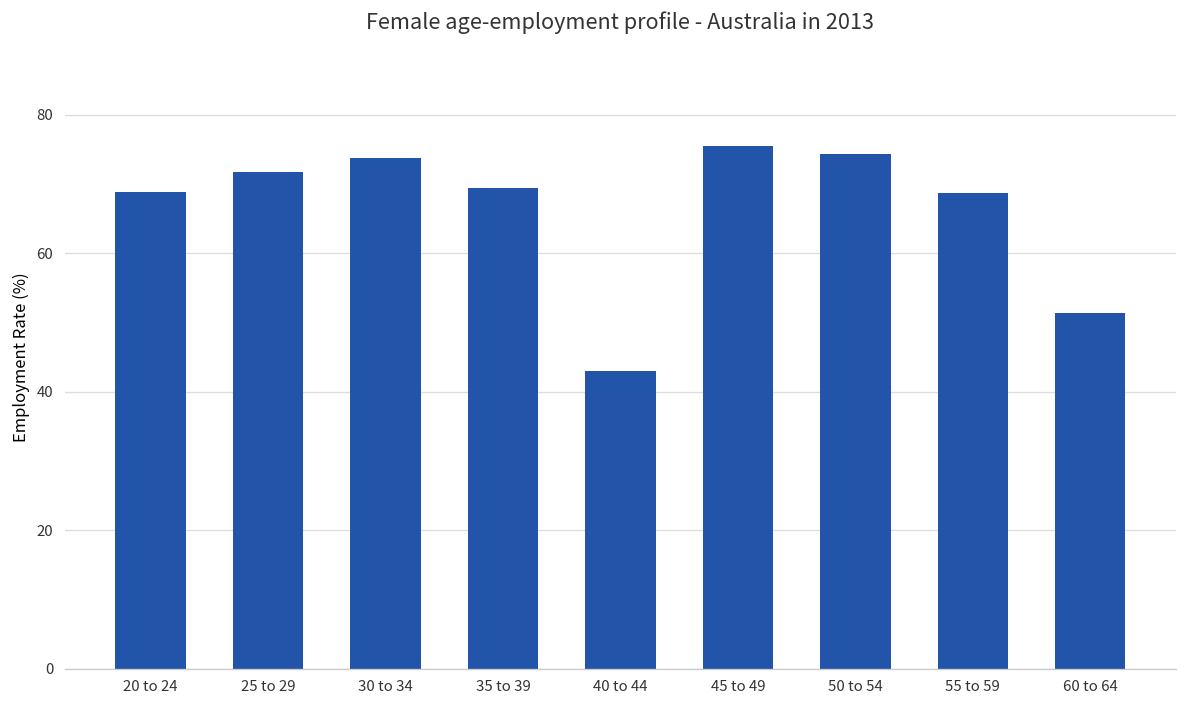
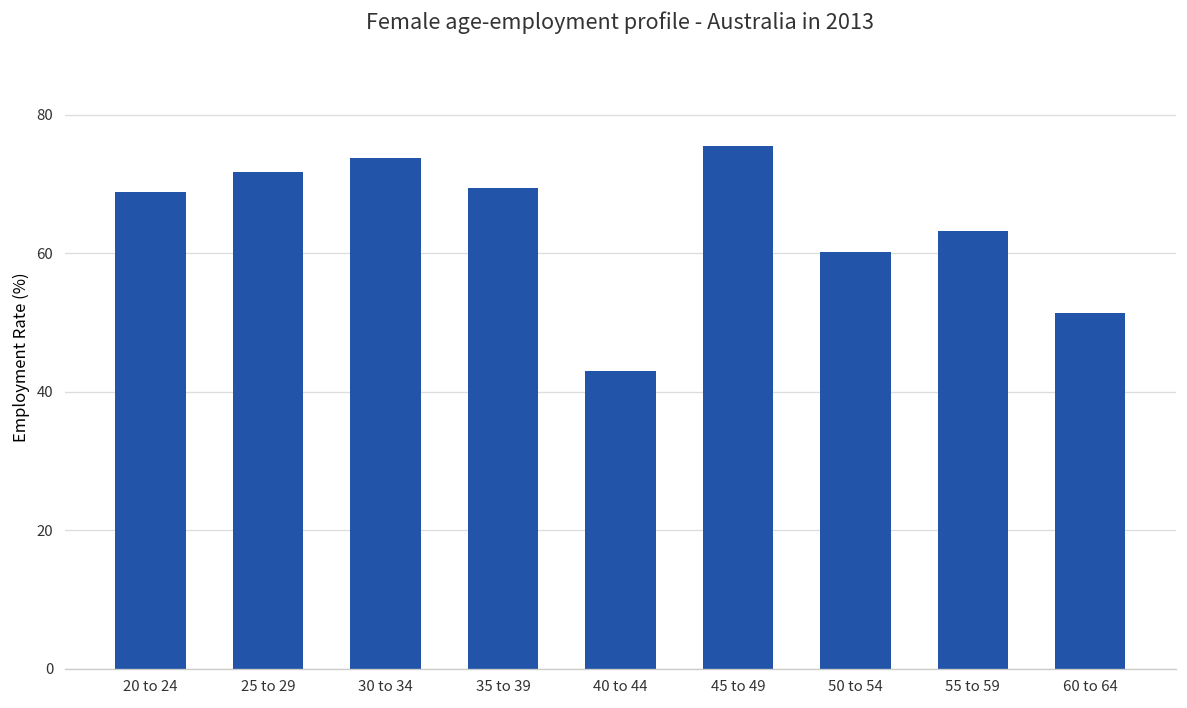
50 to 54: 74 -> 60
55 to 59: 69 -> 63
